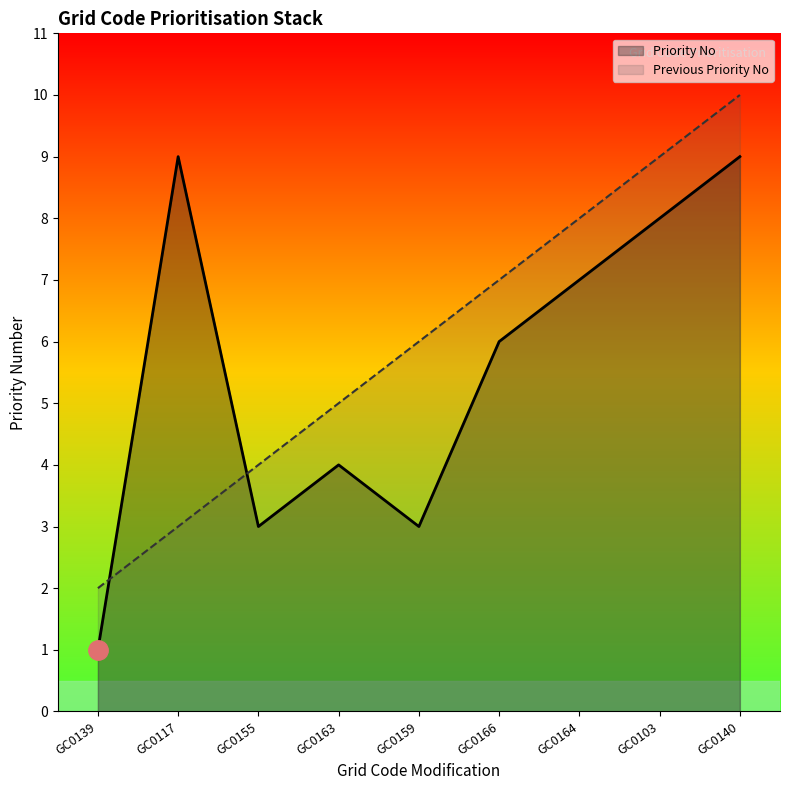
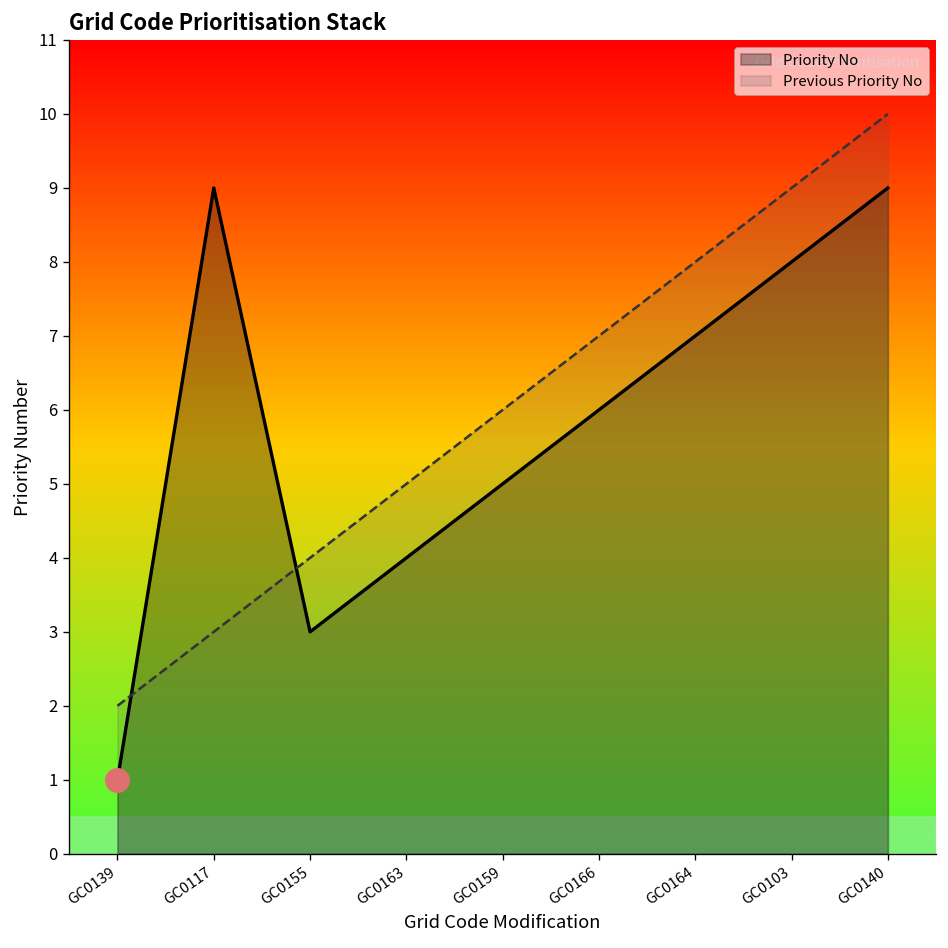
Priority No, GC0159: 3 -> 5
